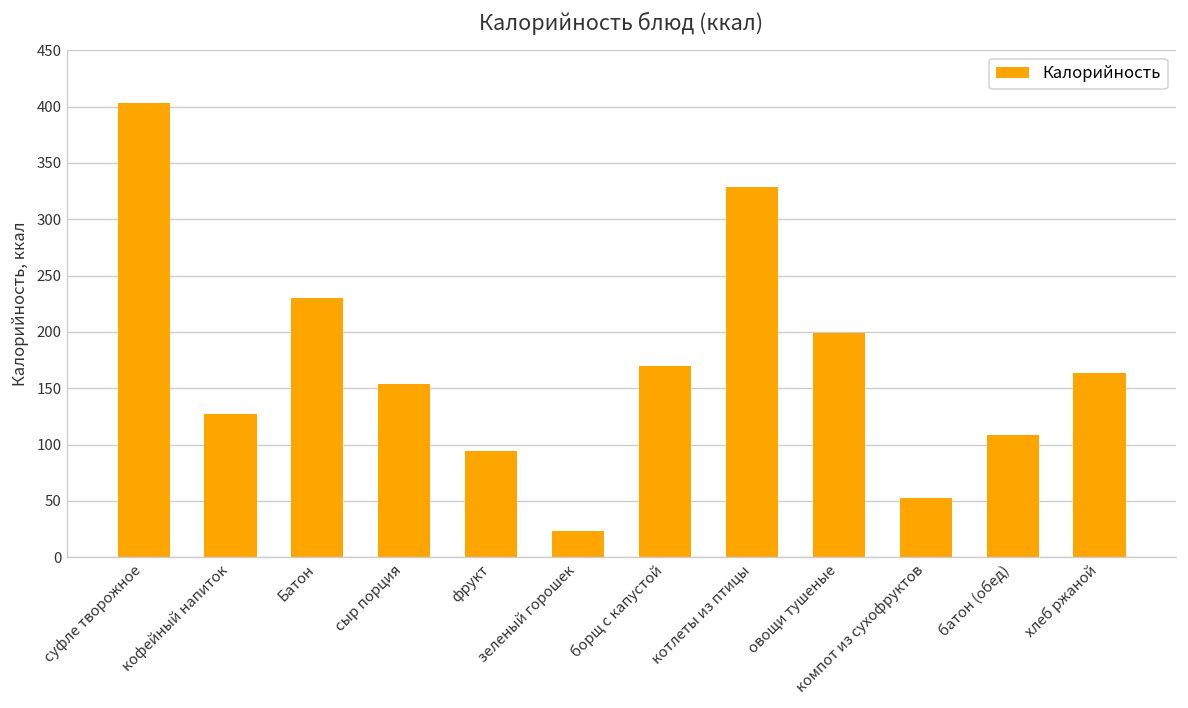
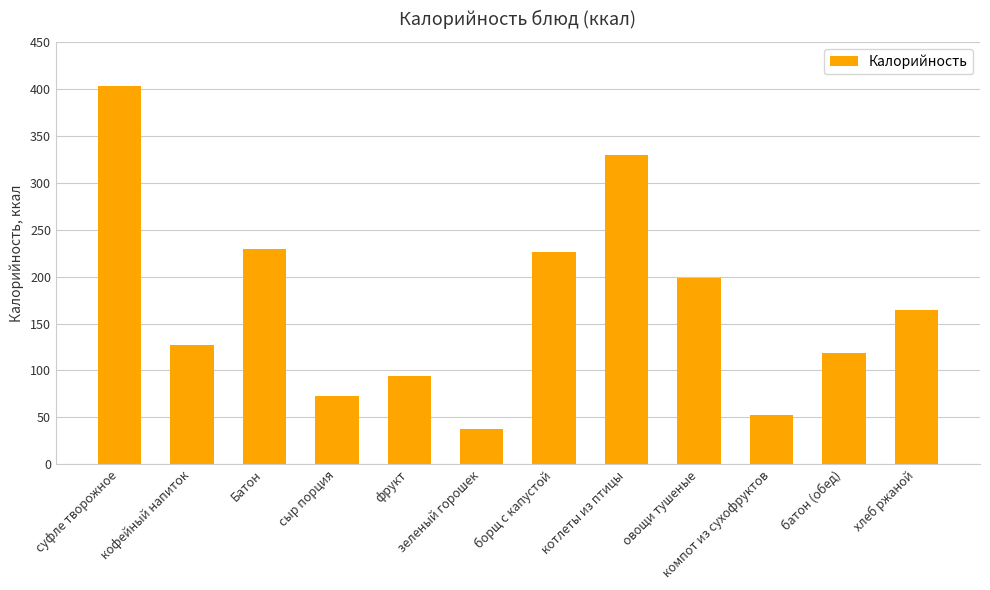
сыр порция: 150 -> 70
зеленый горошек: 20 -> 40
борщ с капустой: 170 -> 230
батон (обед): 110 -> 120
